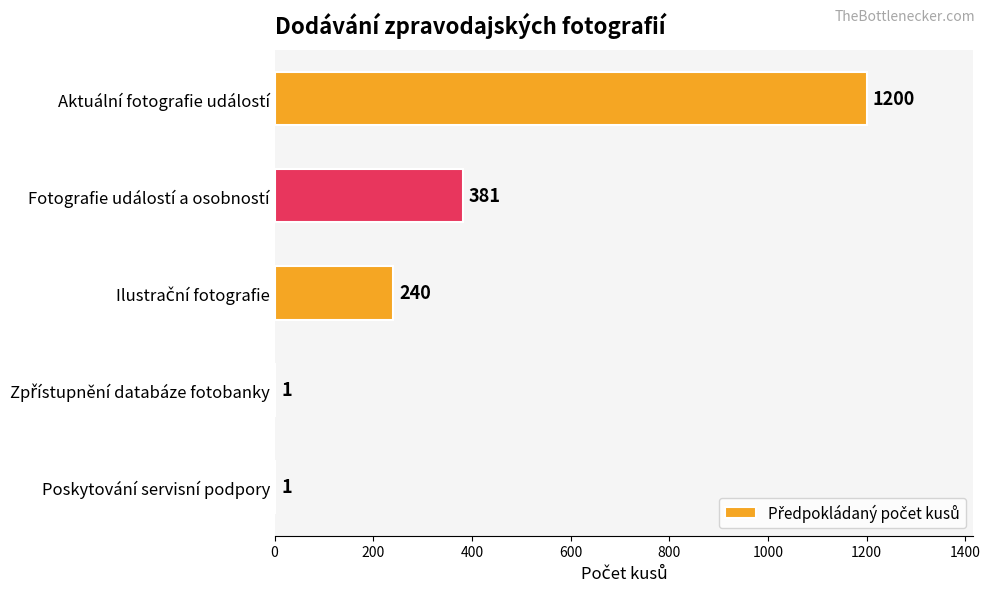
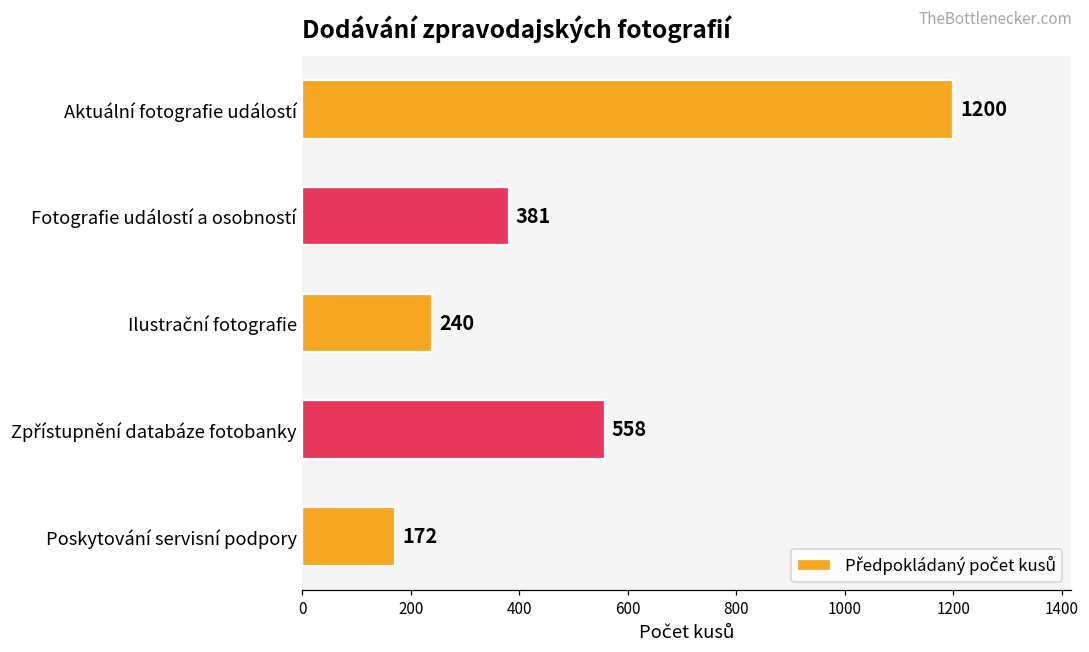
Zpřístupnění databáze fotobanky: 1 -> 558
Poskytování servisní podpory: 1 -> 172
